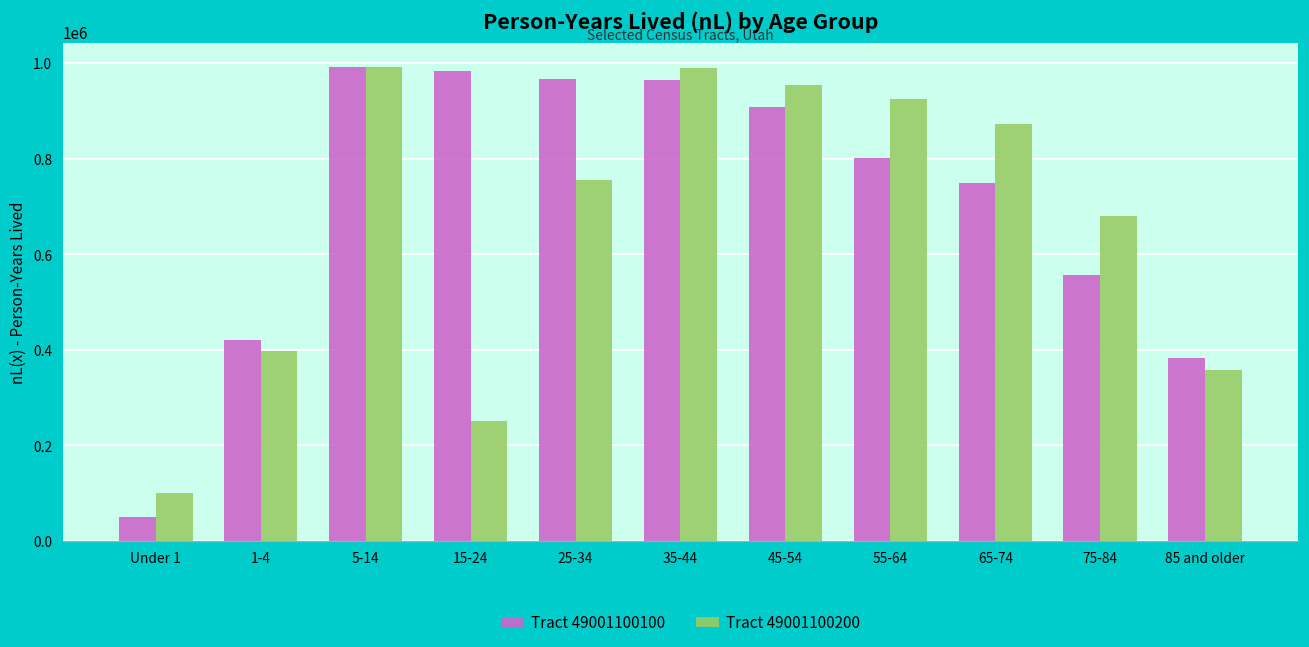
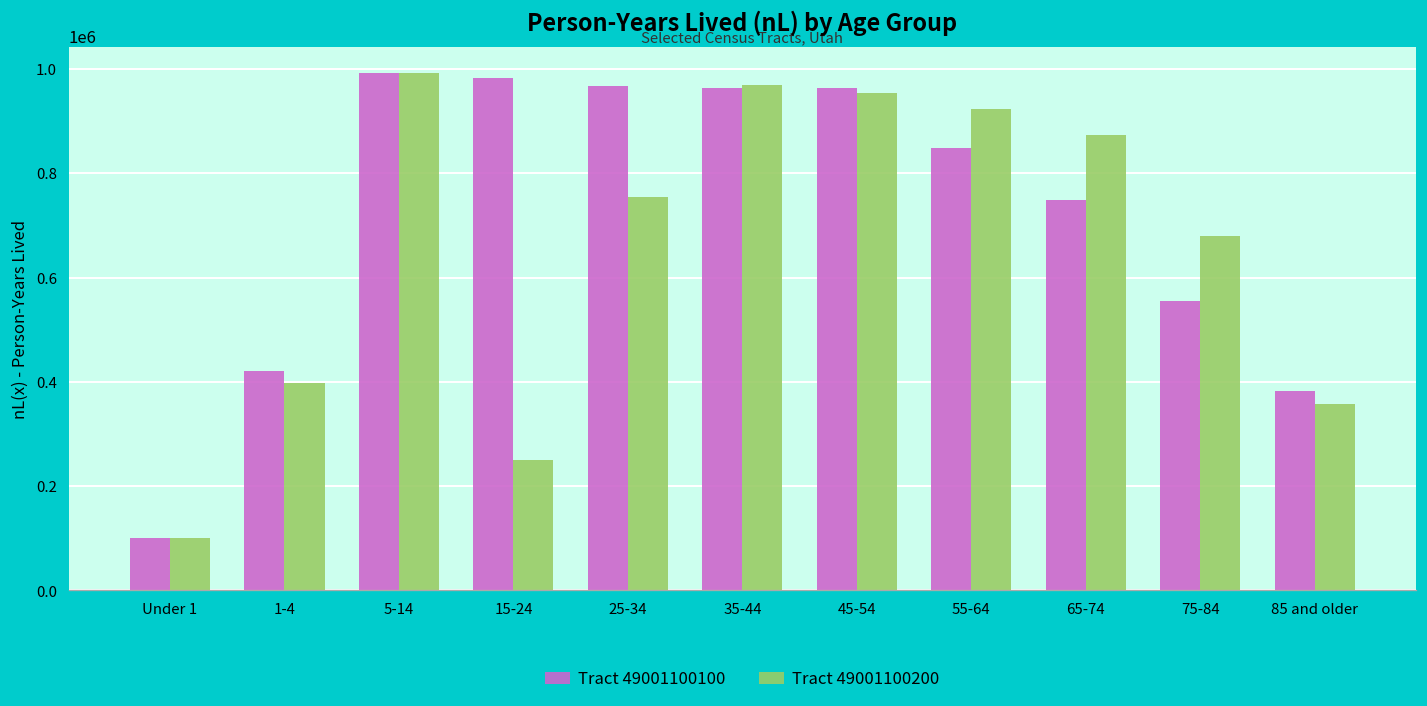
Tract 49001100100, Under 1: 50000 -> 100000
Tract 49001100200, 35-44: 990000 -> 970000
Tract 49001100100, 45-54: 910000 -> 960000
Tract 49001100100, 55-64: 800000 -> 850000
